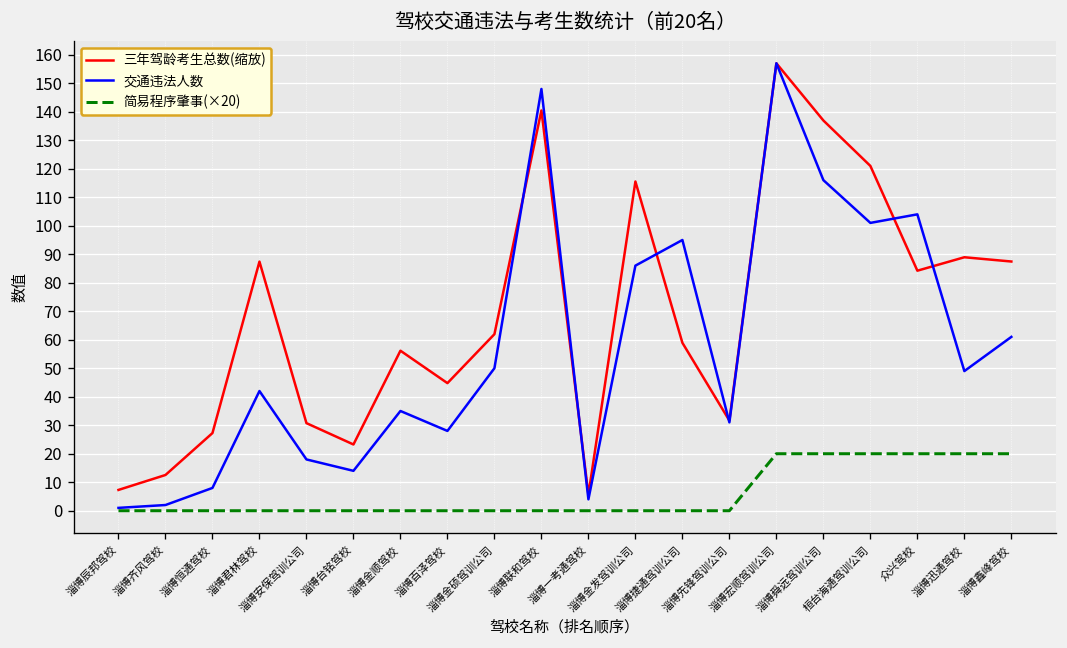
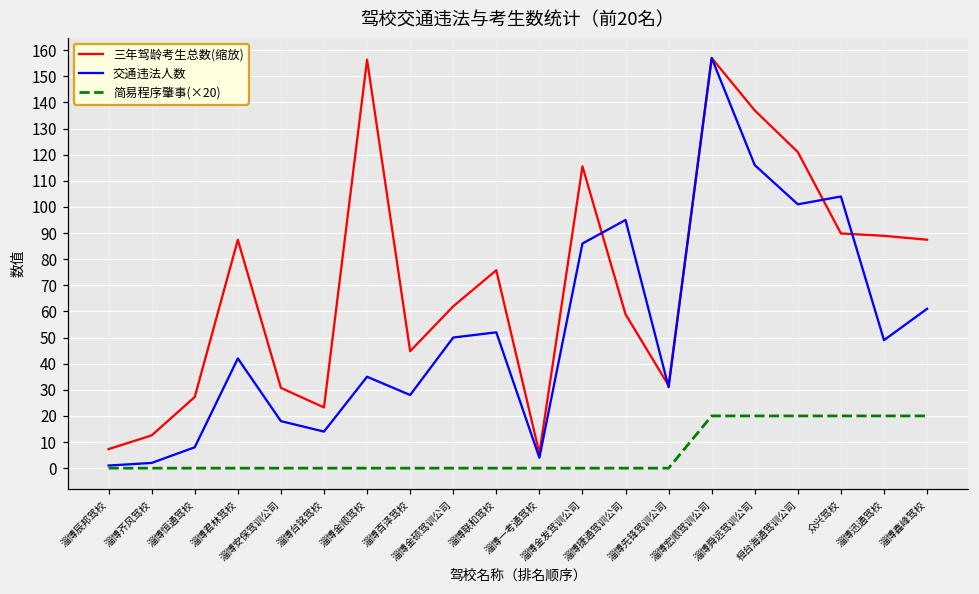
三年驾龄考生总数(缩放), 淄博金顺驾校: 56 -> 156
三年驾龄考生总数(缩放), 淄博联和驾校: 140 -> 76
交通违法人数, 淄博联和驾校: 148 -> 52
三年驾龄考生总数(缩放), 众兴驾校: 84 -> 90
